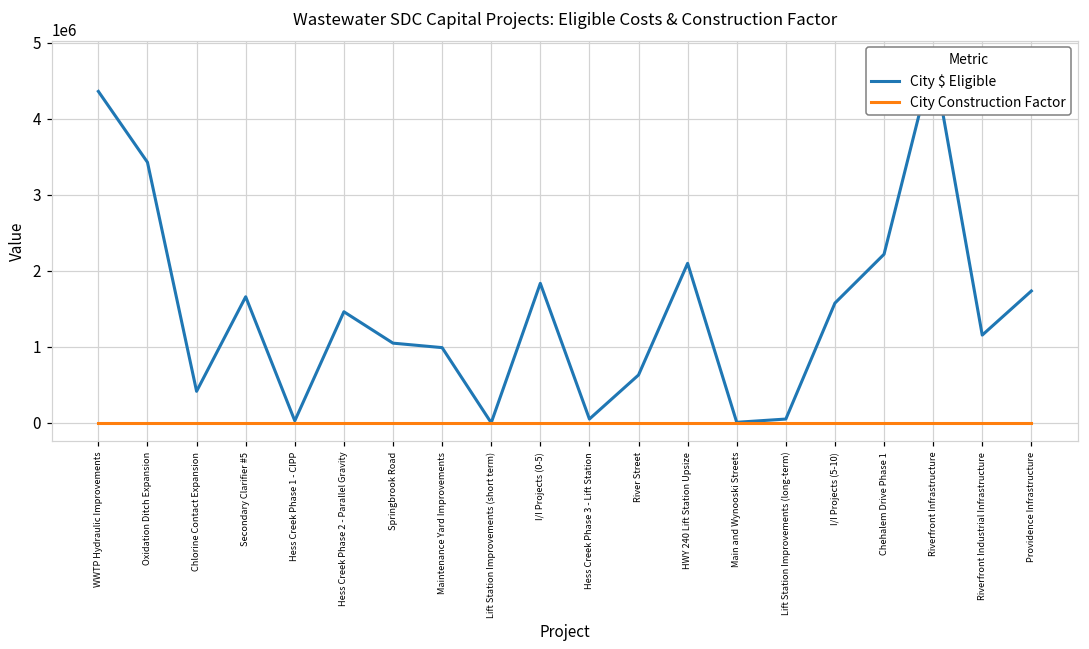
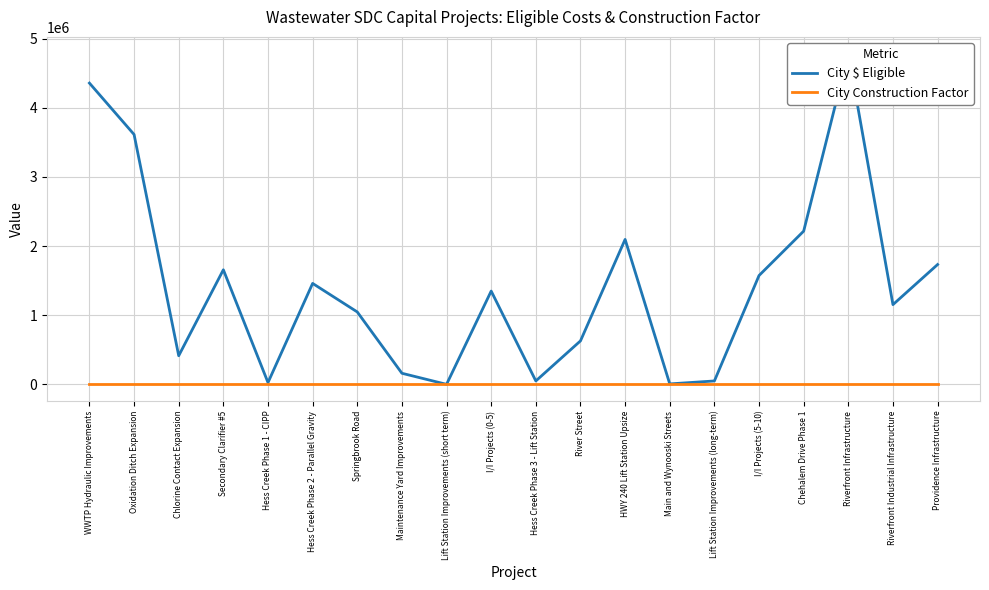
City $ Eligible, Oxidation Ditch Expansion: 3400000 -> 3600000
City $ Eligible, Maintenance Yard Improvements: 1000000 -> 200000
City $ Eligible, I/I Projects (0-5): 1800000 -> 1400000
